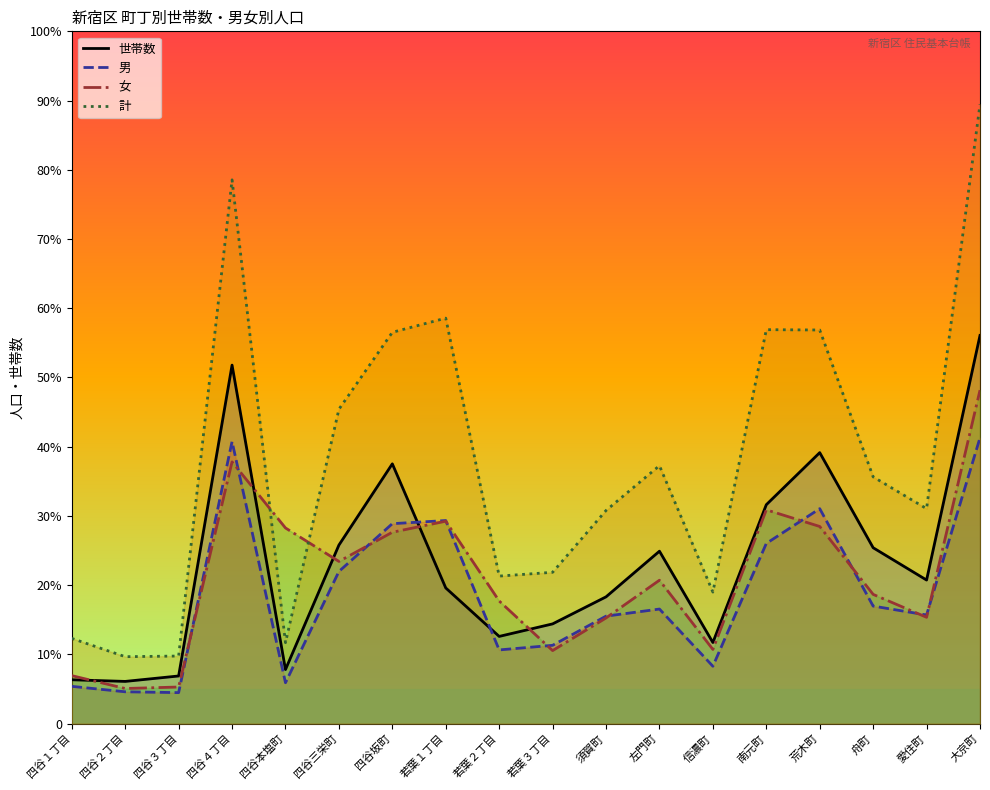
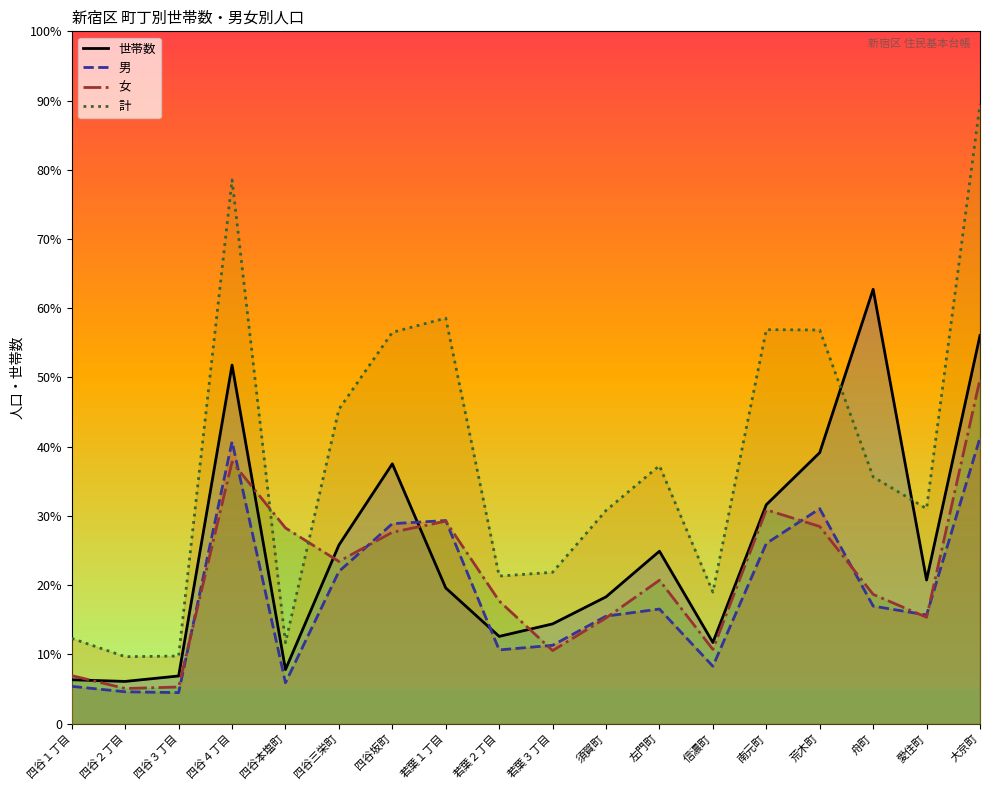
世帯数, 舟町: 25% -> 63%
女, 大京町: 48% -> 50%
